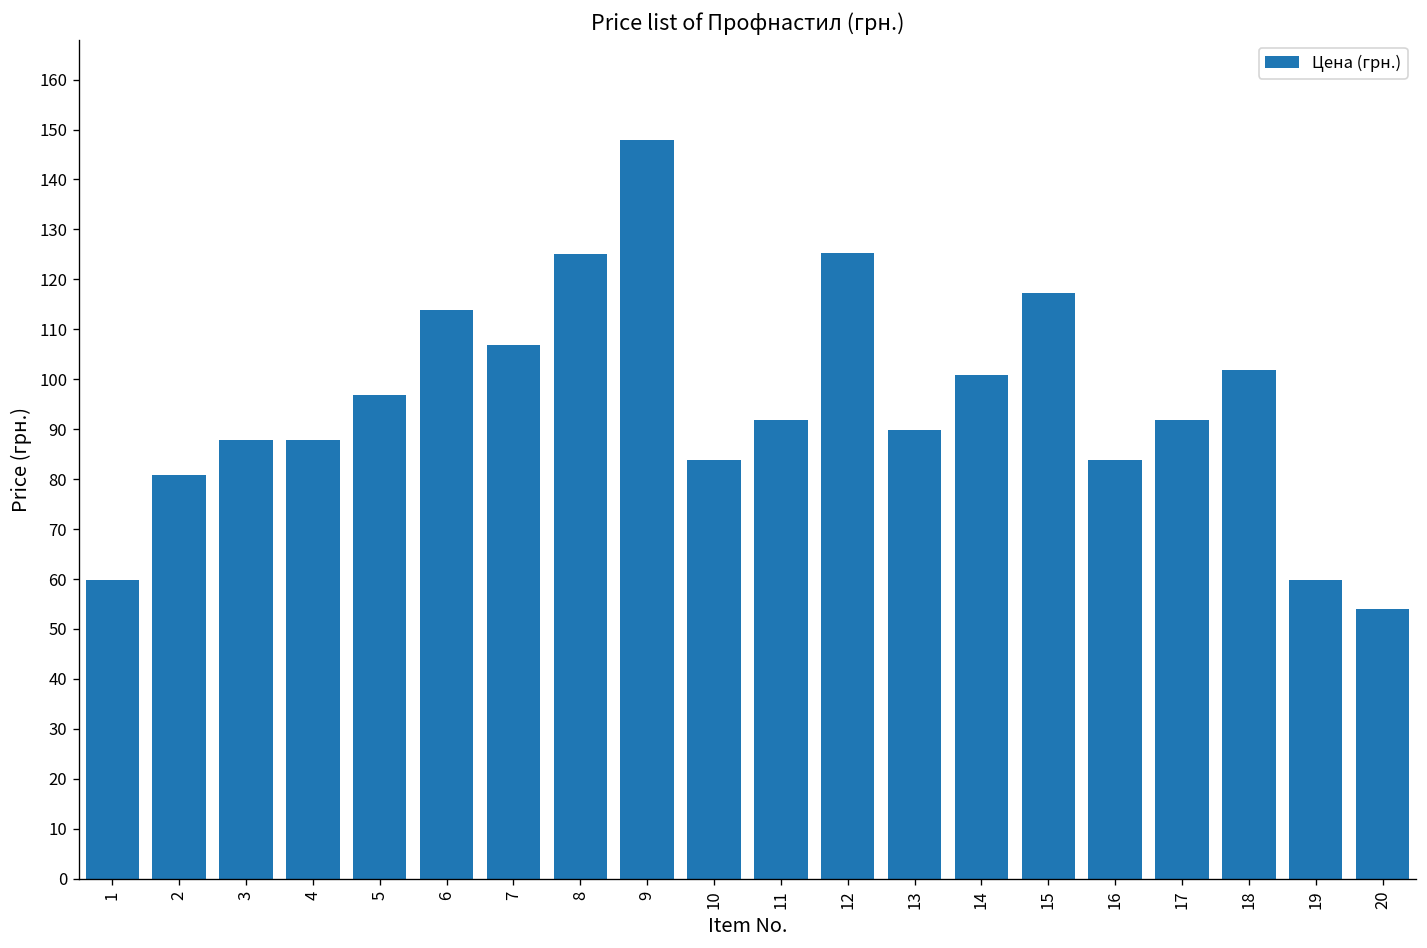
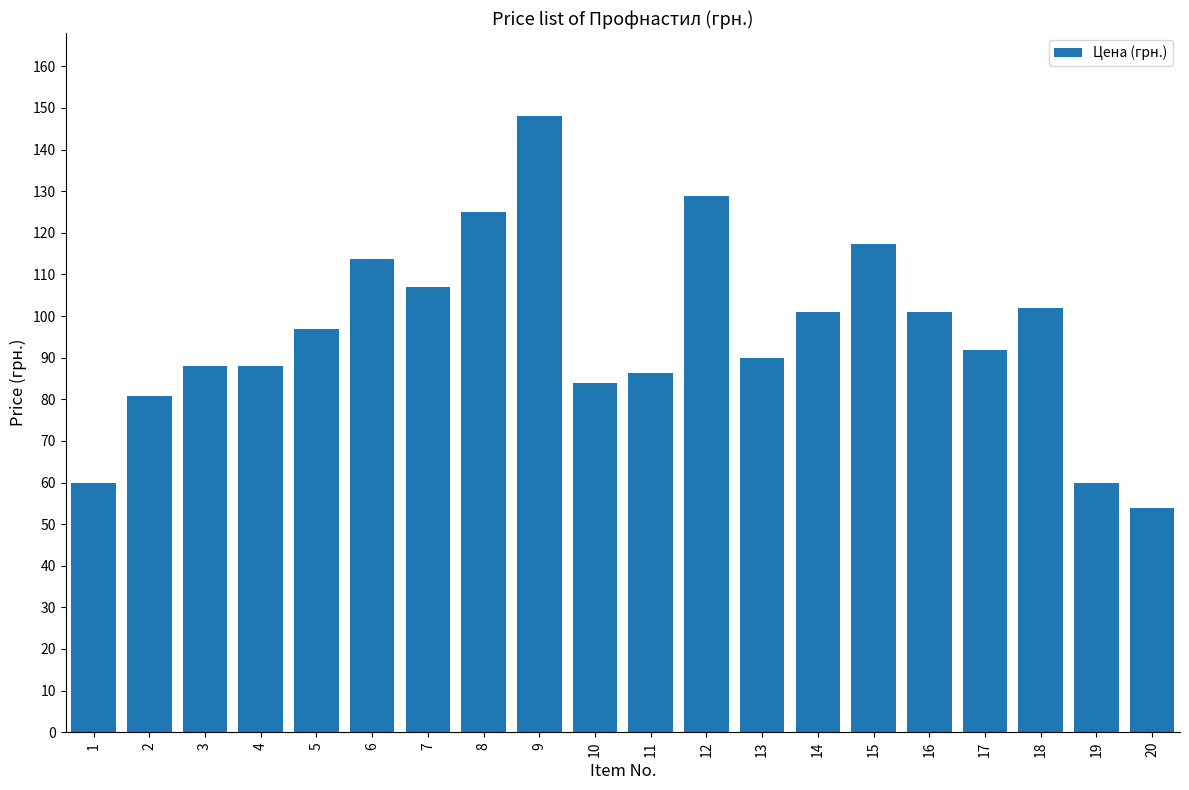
11: 92 -> 86
12: 125 -> 129
16: 84 -> 101
